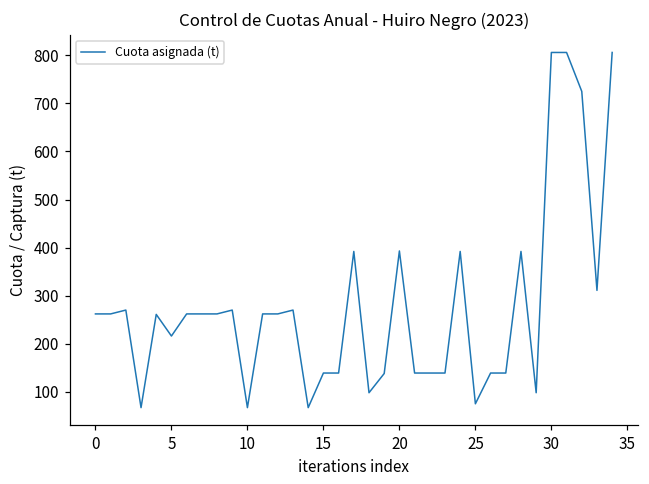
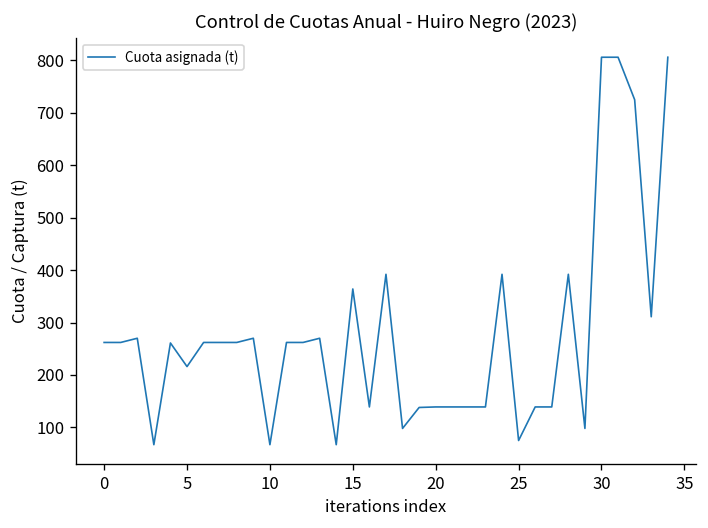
15: 140 -> 360
20: 390 -> 140
